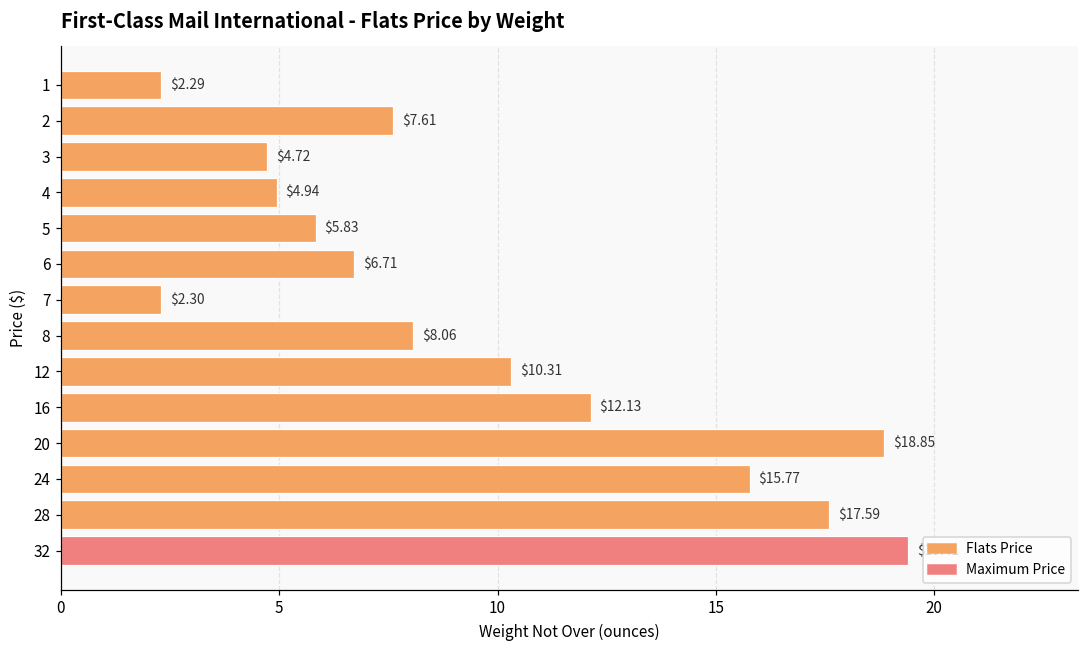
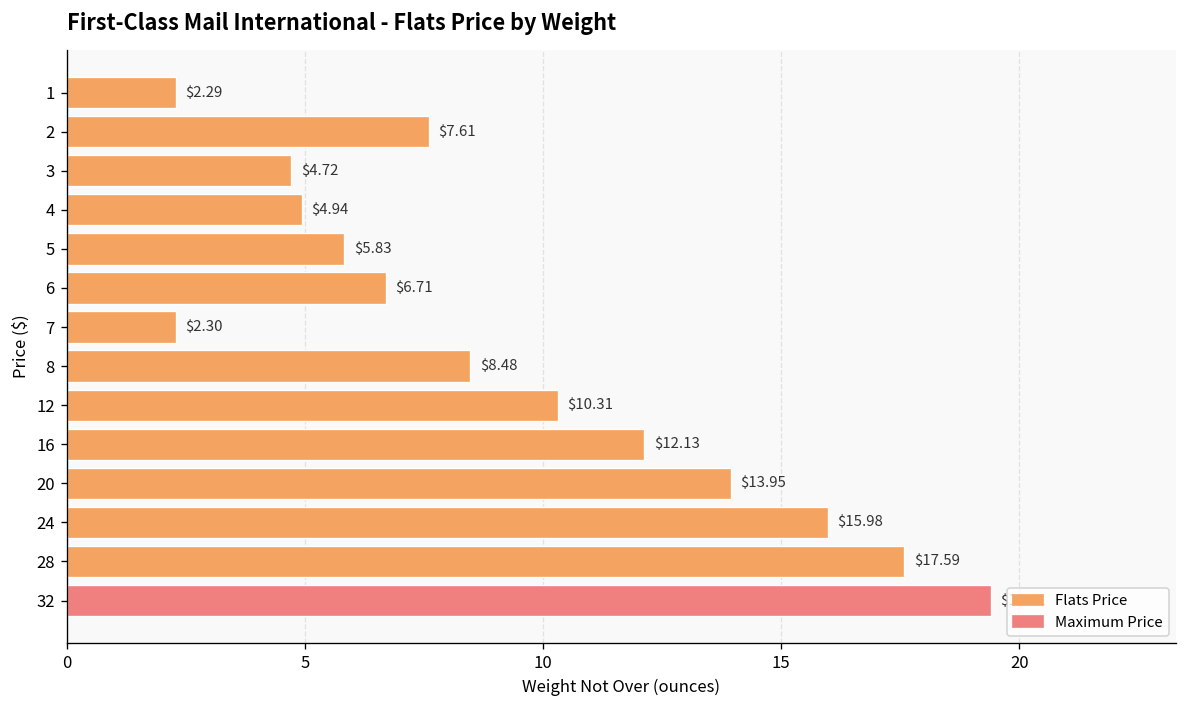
8: $8.06 -> $8.48
20: $18.85 -> $13.95
24: $15.77 -> $15.98
